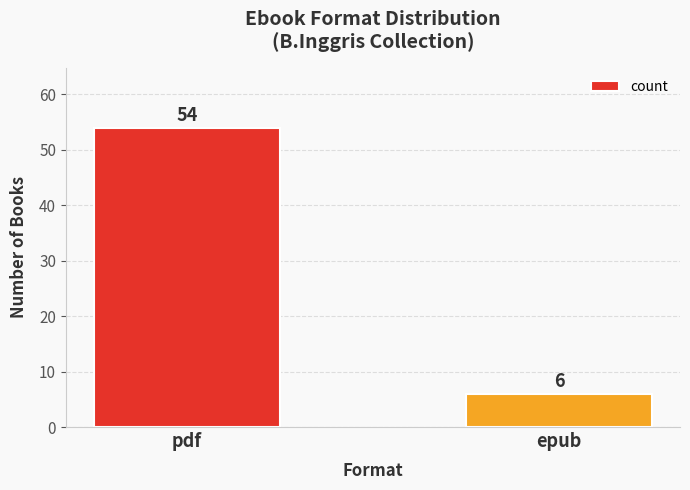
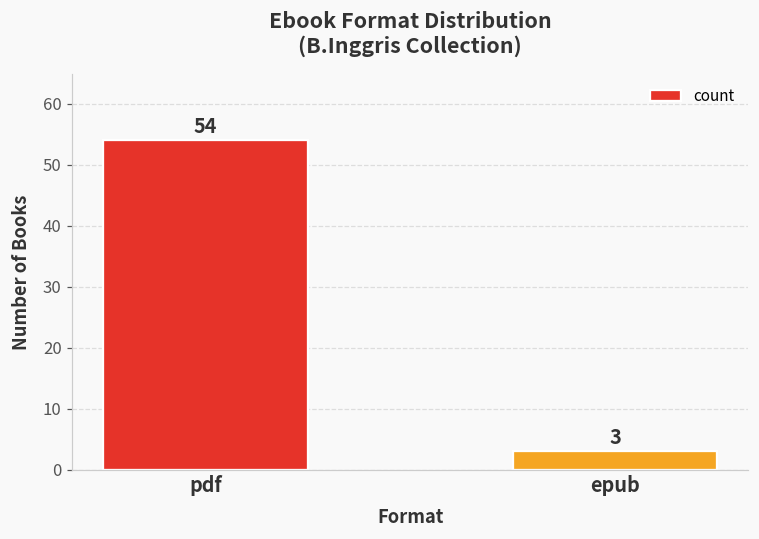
epub: 6 -> 3
